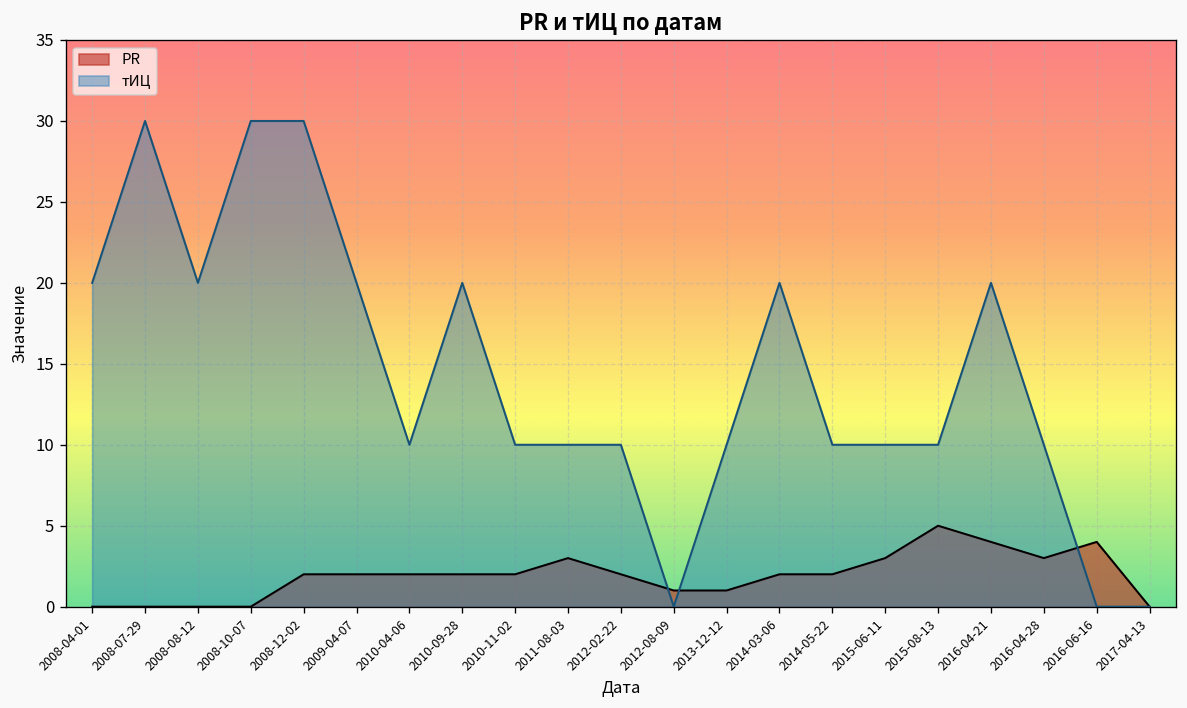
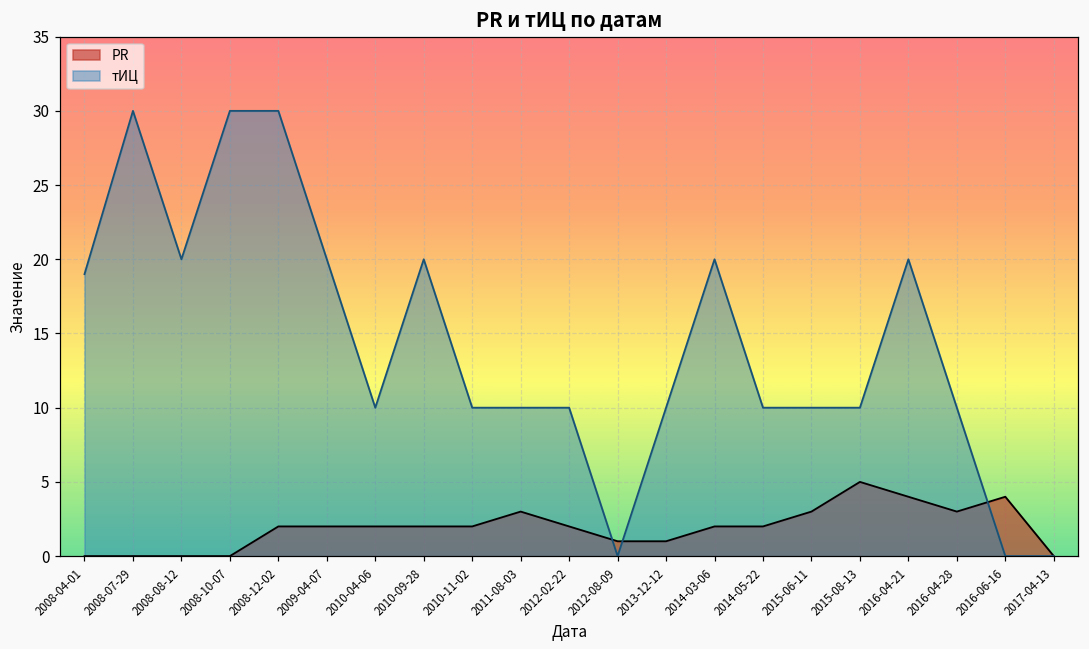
тИЦ, 2008-04-01: 20 -> 19
